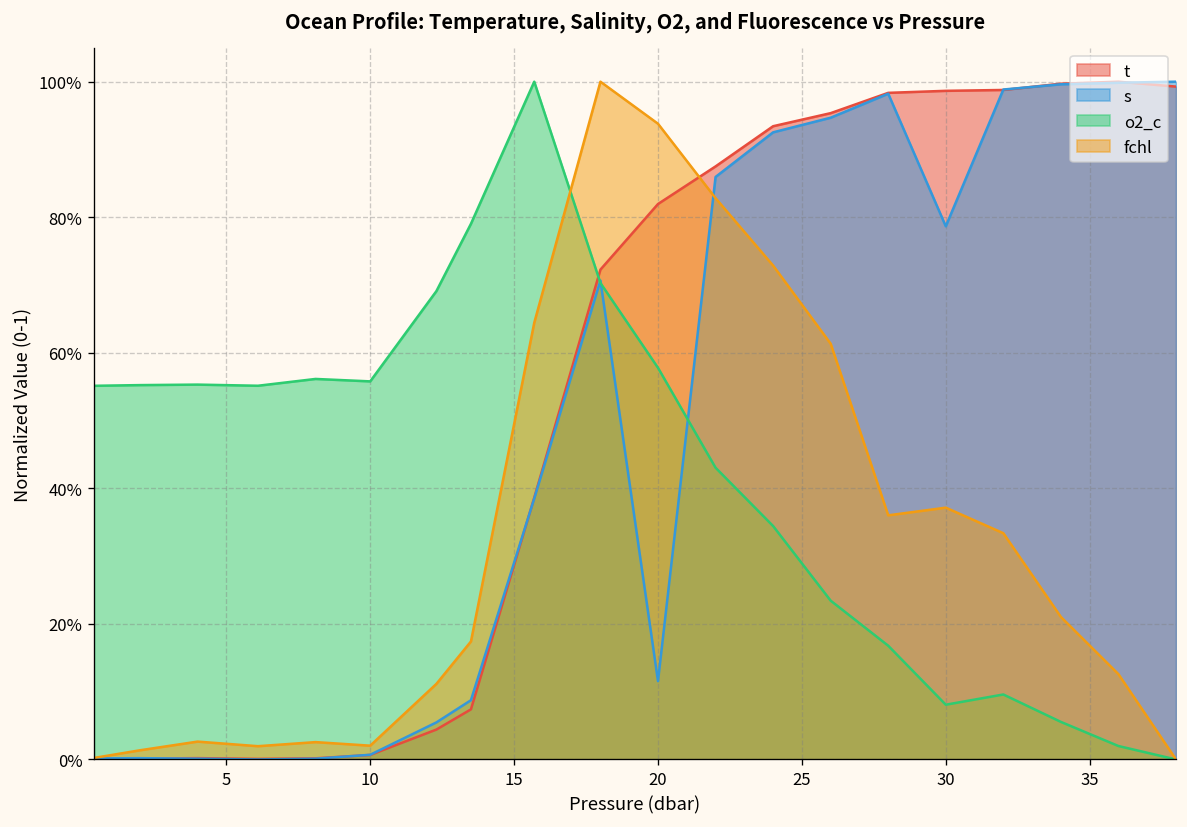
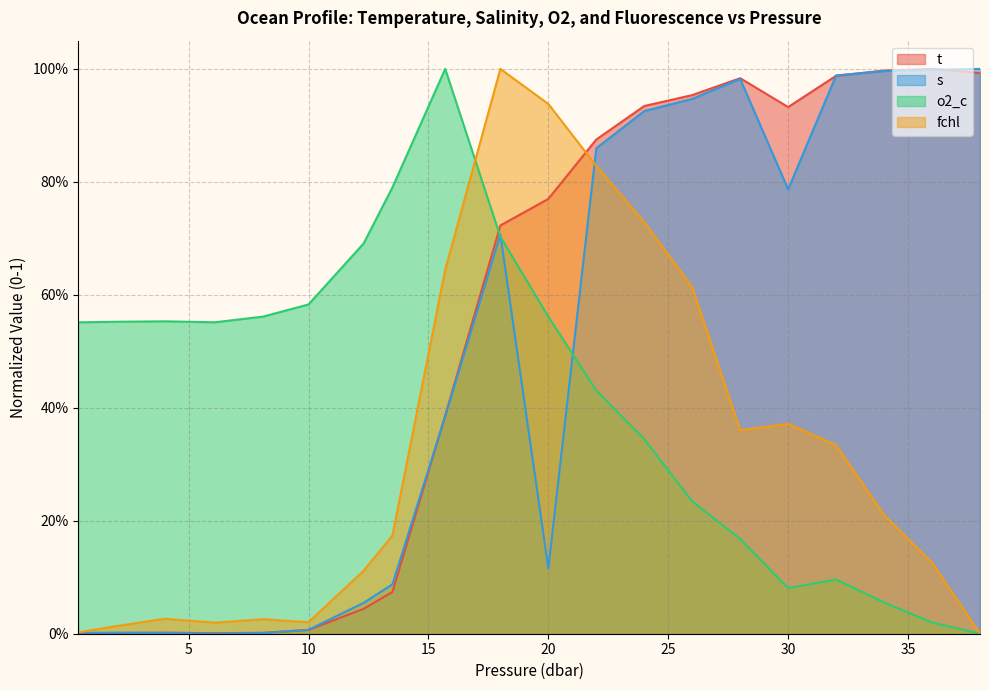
o2_c, 10: 56% -> 58%
t, 20: 82% -> 77%
o2_c, 20: 58% -> 56%
t, 30: 99% -> 93%
